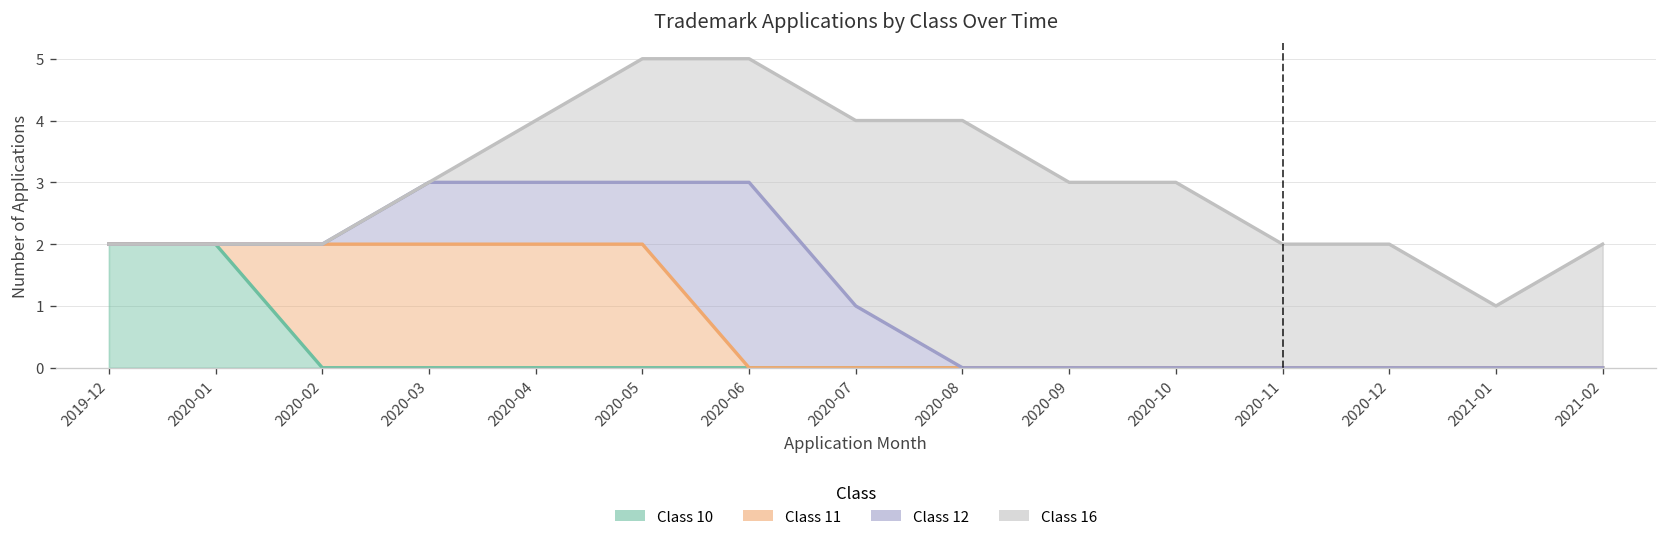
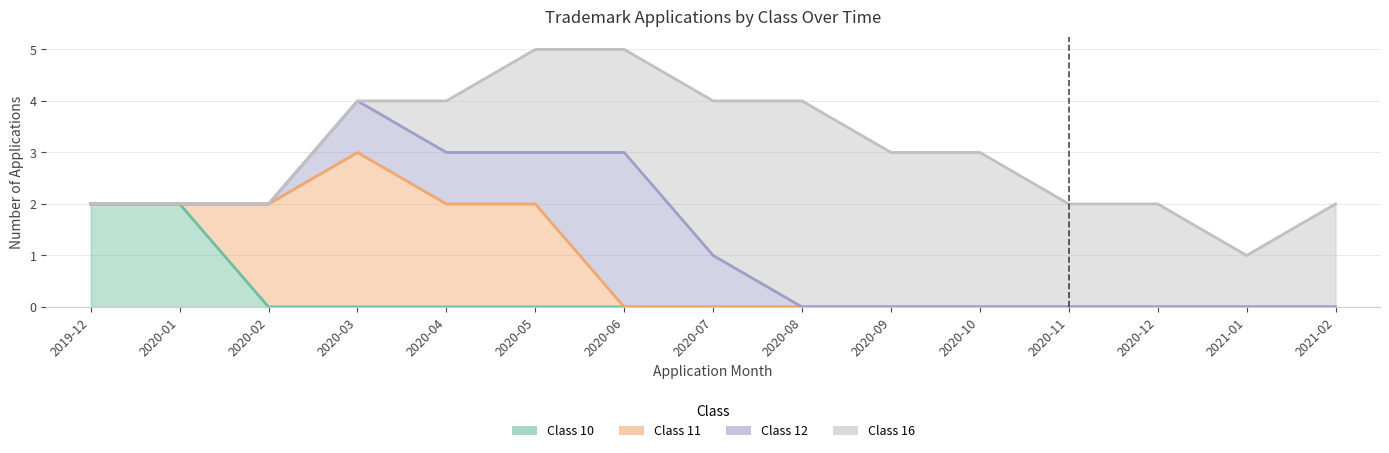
Class 11, 2020-03: 2 -> 3
